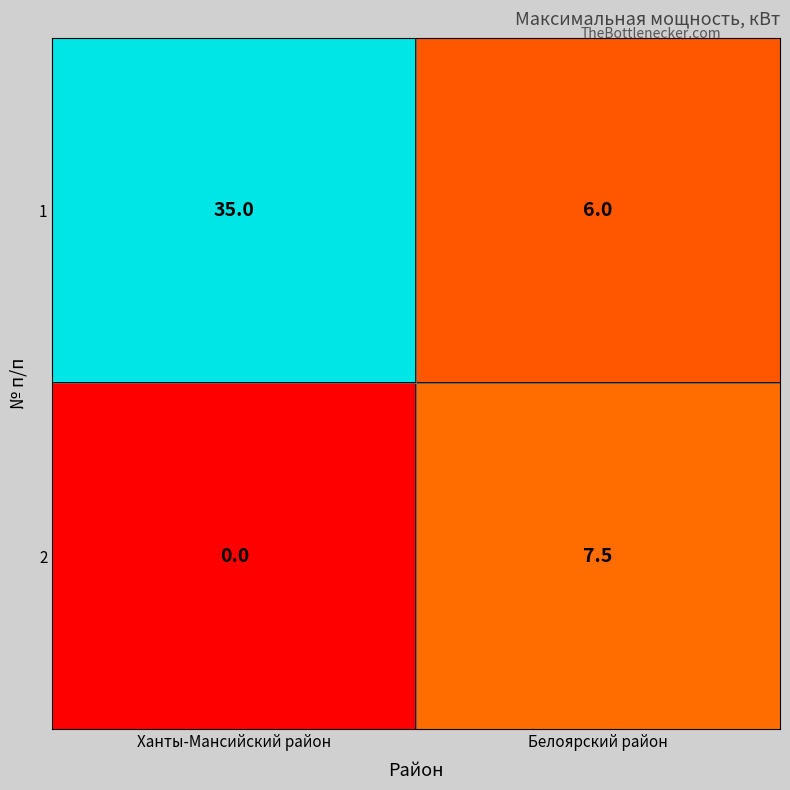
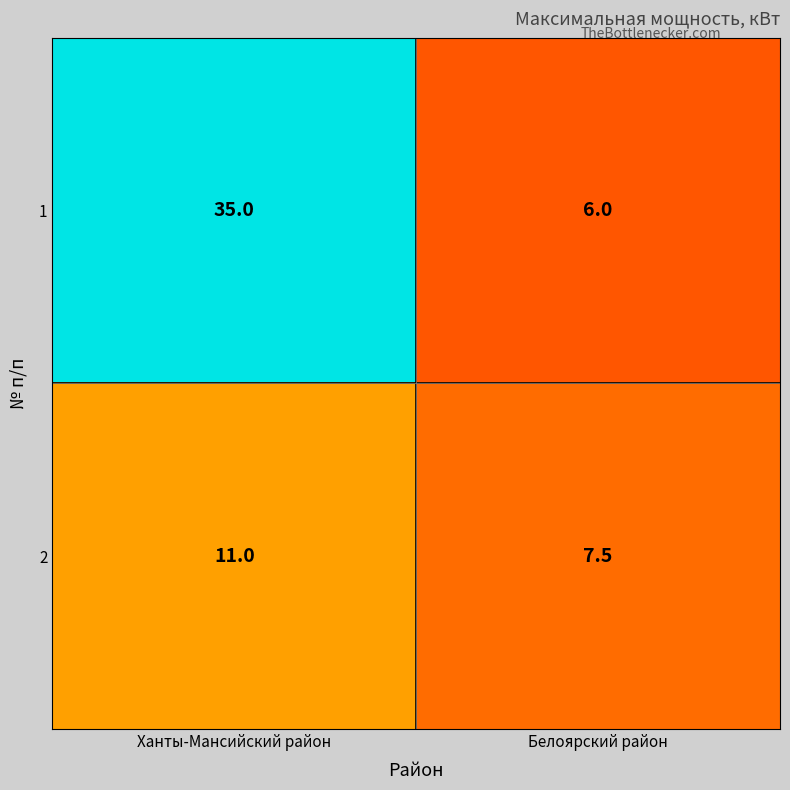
2, Ханты-Мансийский район: 0.0 -> 11.0
